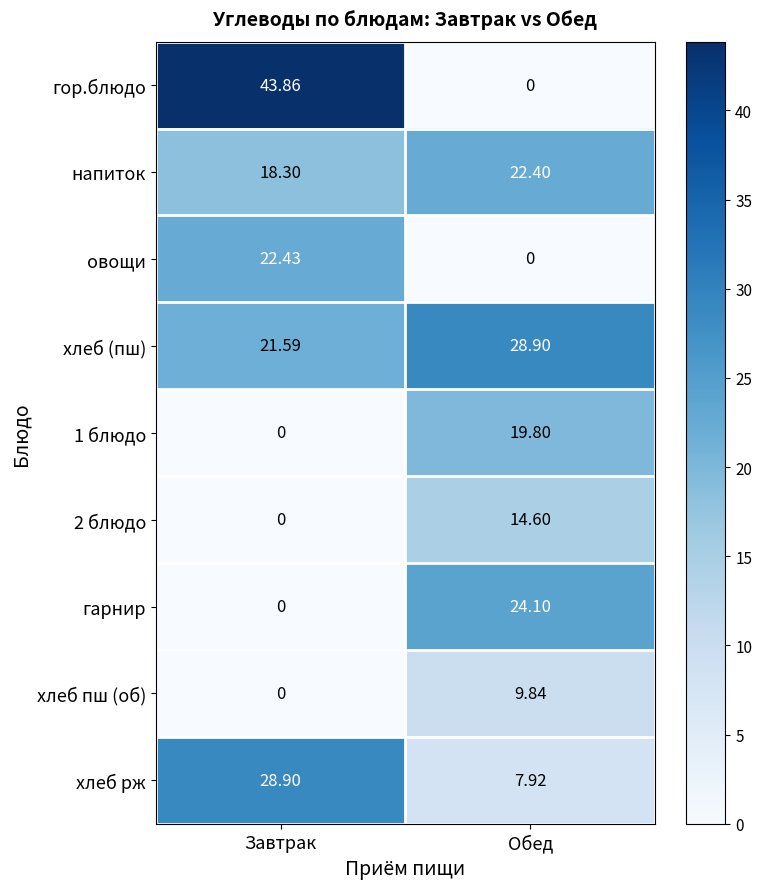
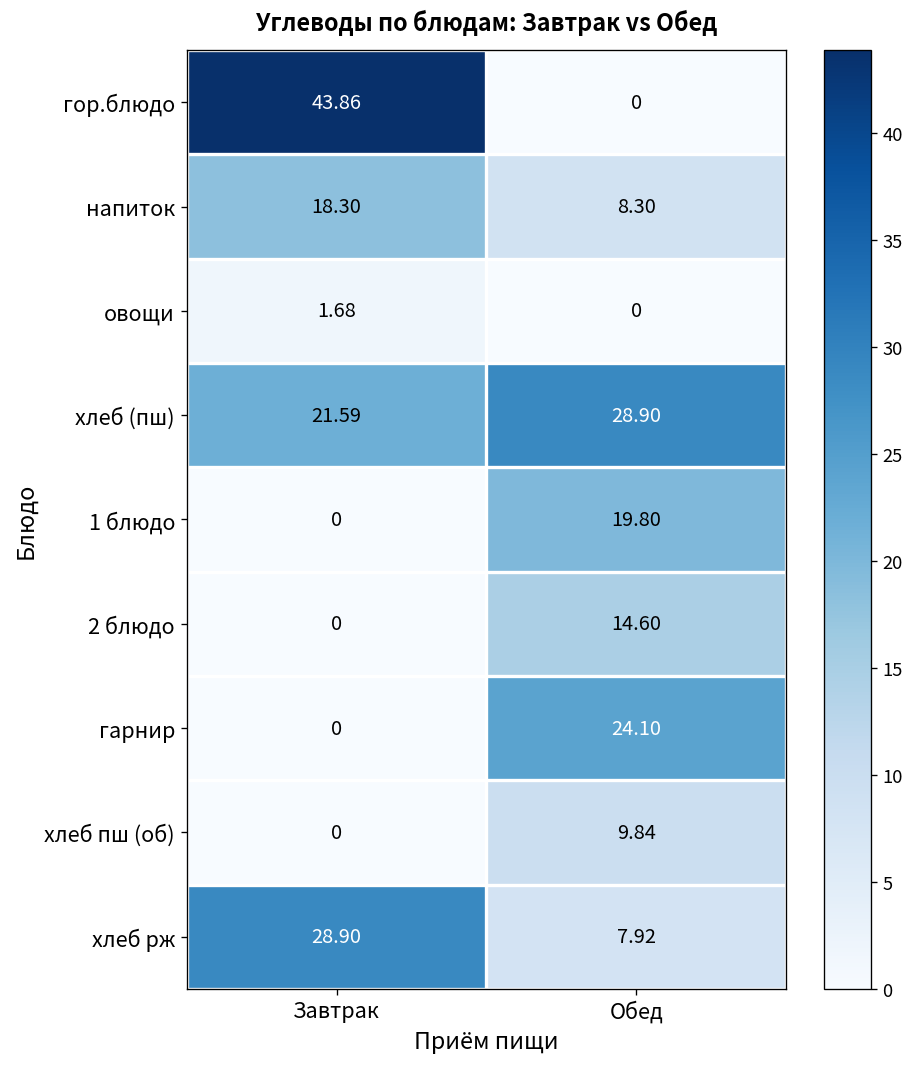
напиток, Обед: 22.40 -> 8.30
овощи, Завтрак: 22.43 -> 1.68
